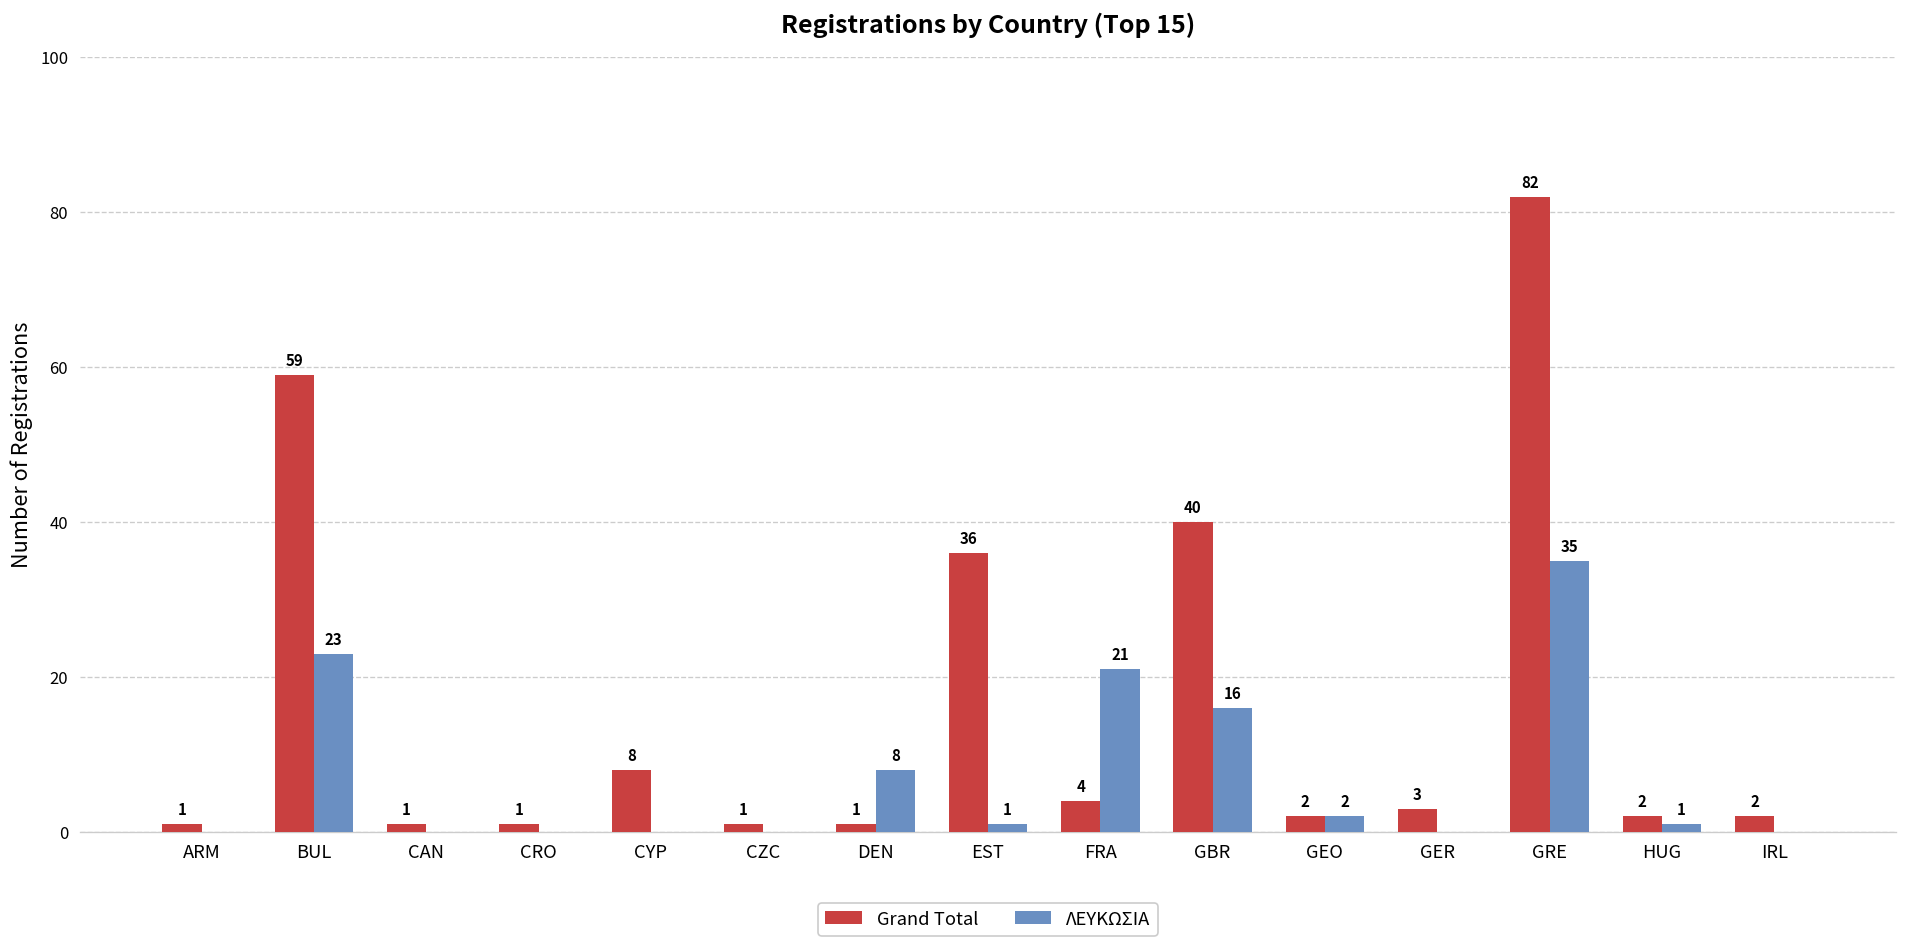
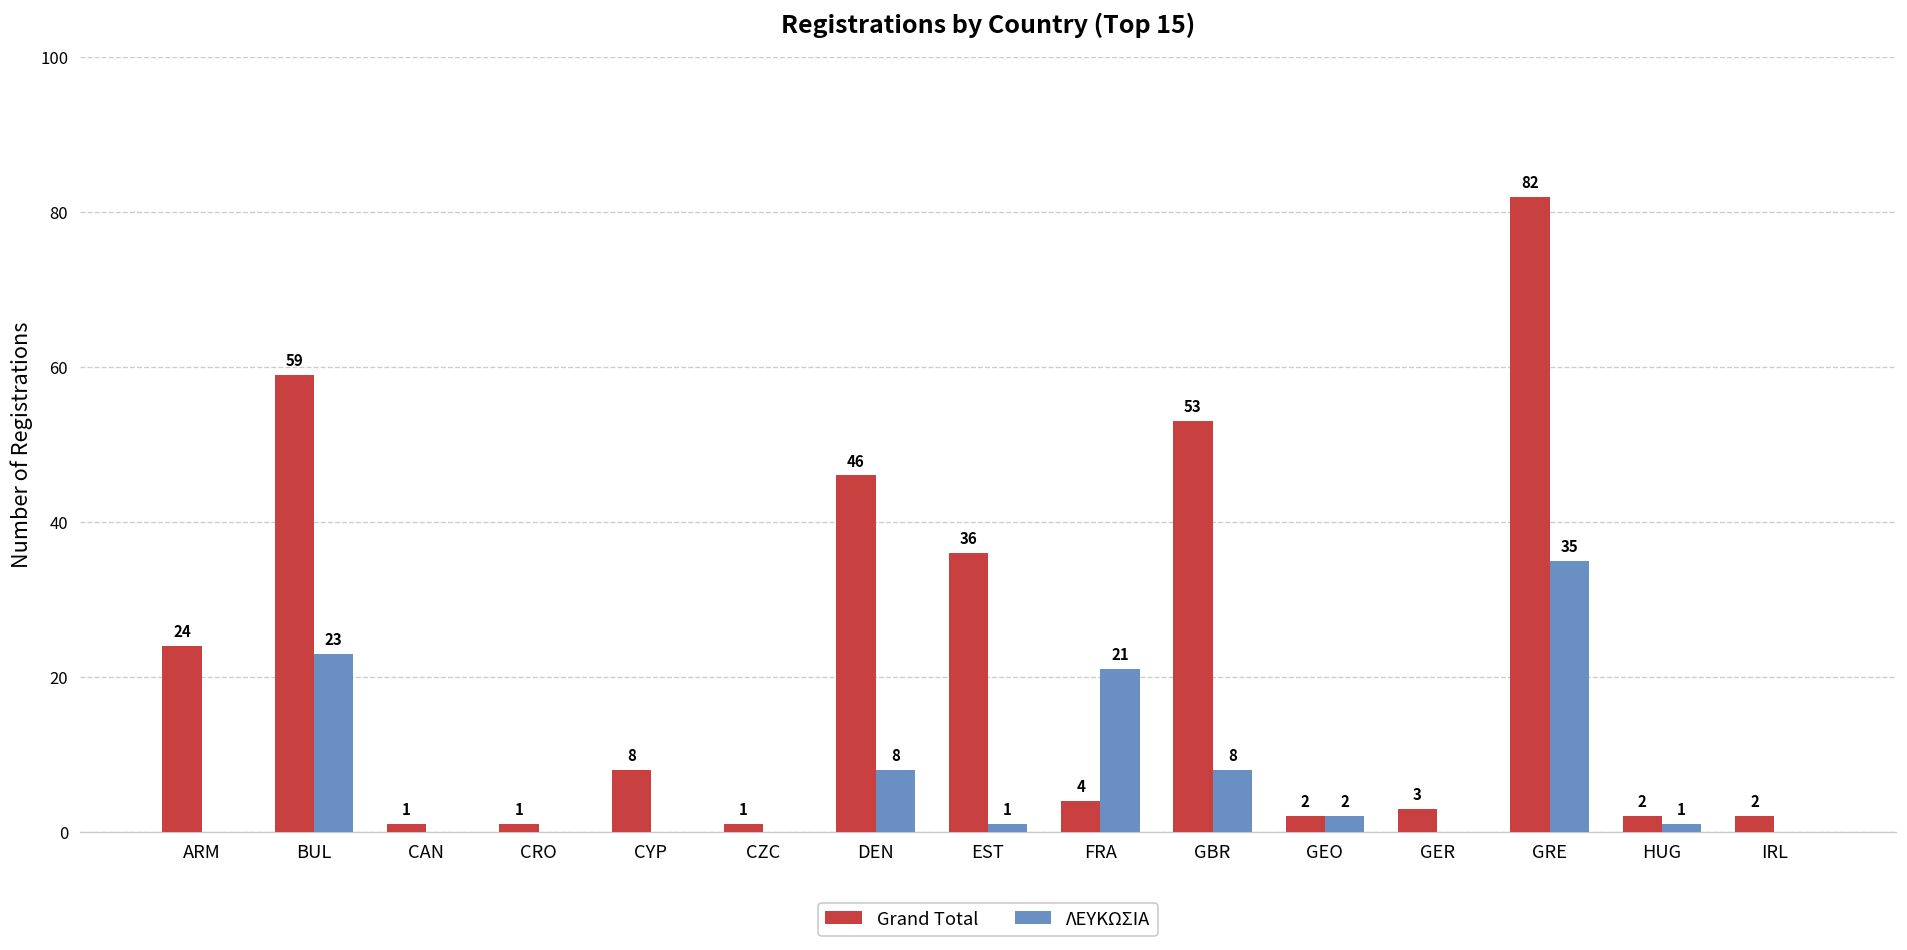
Grand Total, ARM: 1 -> 24
Grand Total, DEN: 1 -> 46
Grand Total, GBR: 40 -> 53
ΛΕΥΚΩΣΙΑ, GBR: 16 -> 8
